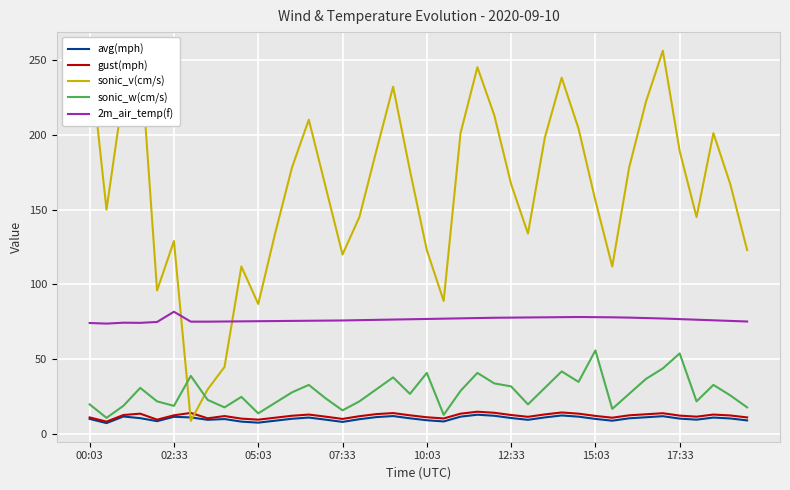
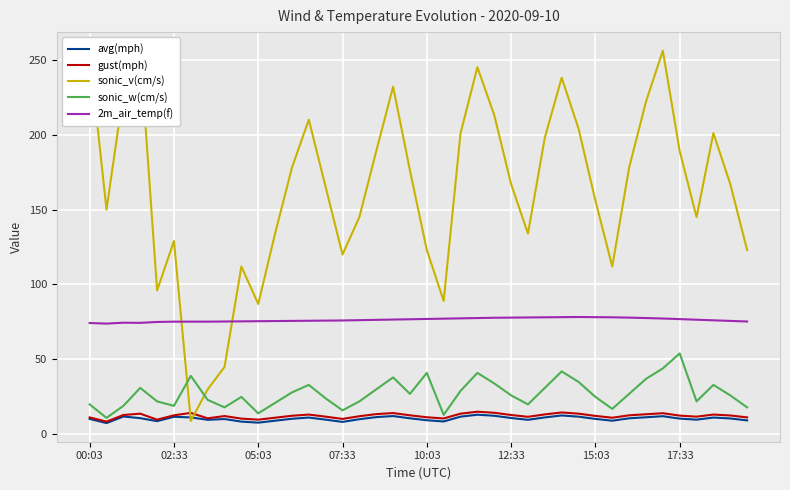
2m_air_temp(f), 02:33: 82 -> 75
sonic_w(cm/s), 12:33: 32 -> 26
sonic_w(cm/s), 15:03: 56 -> 25
